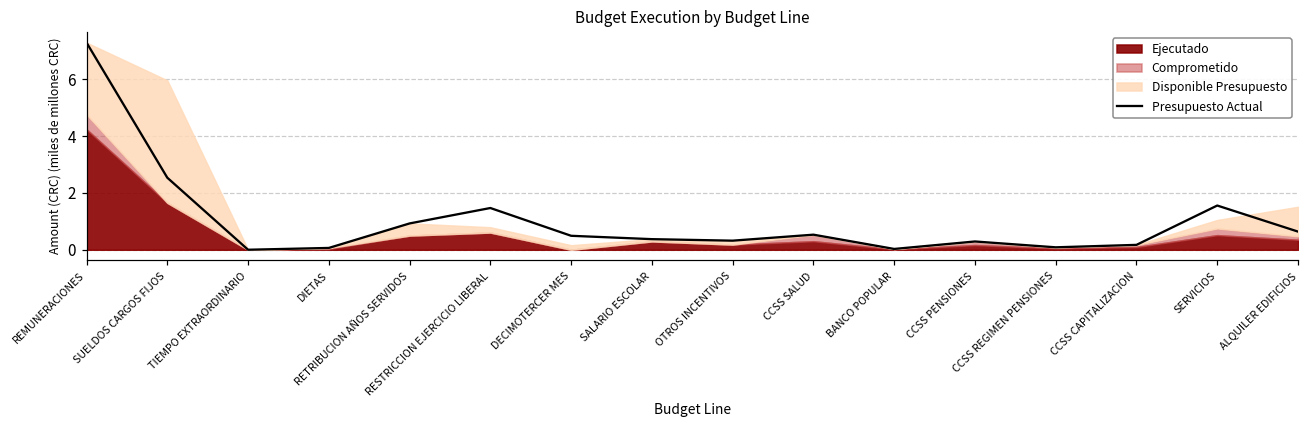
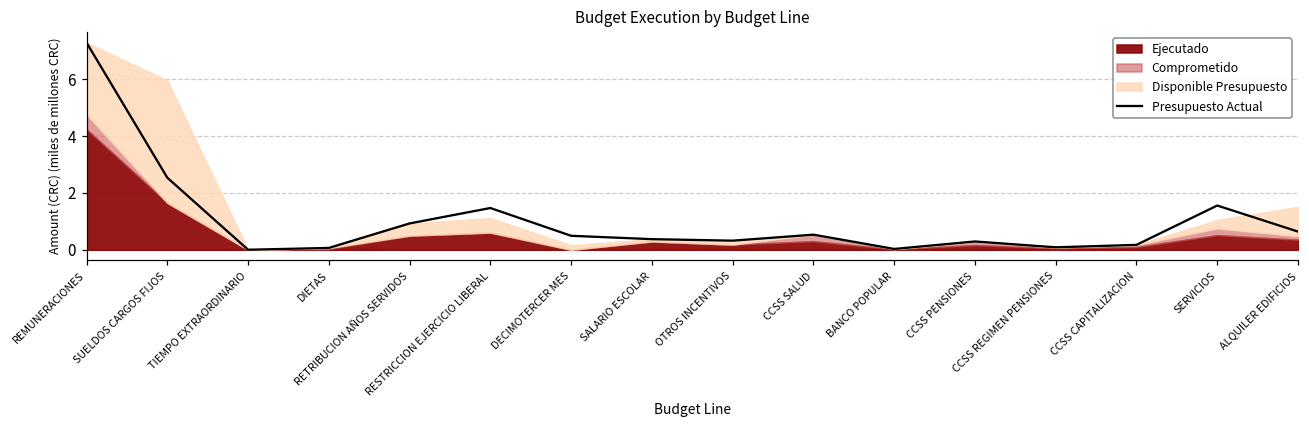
Disponible Presupuesto, RESTRICCION EJERCICIO LIBERAL: 0.2 -> 0.5
